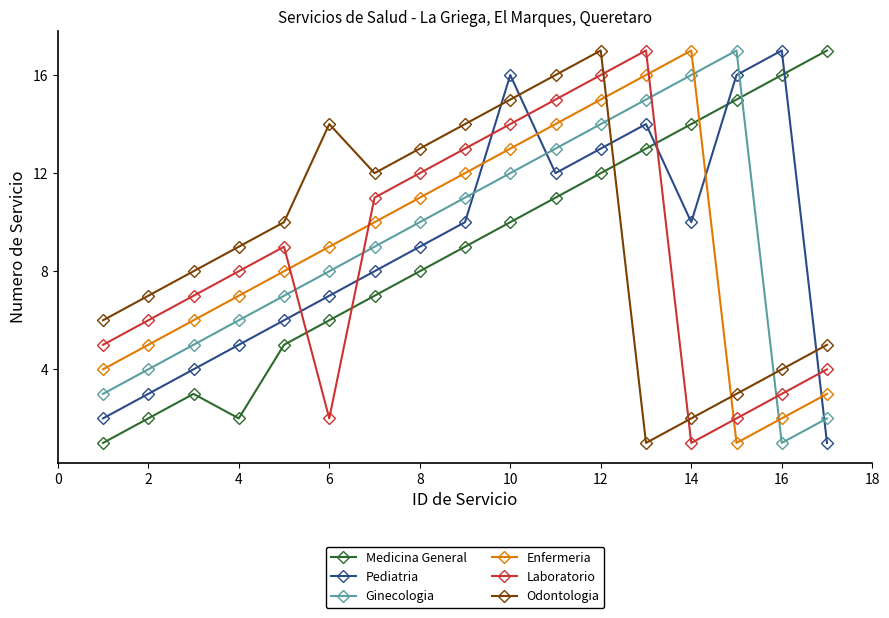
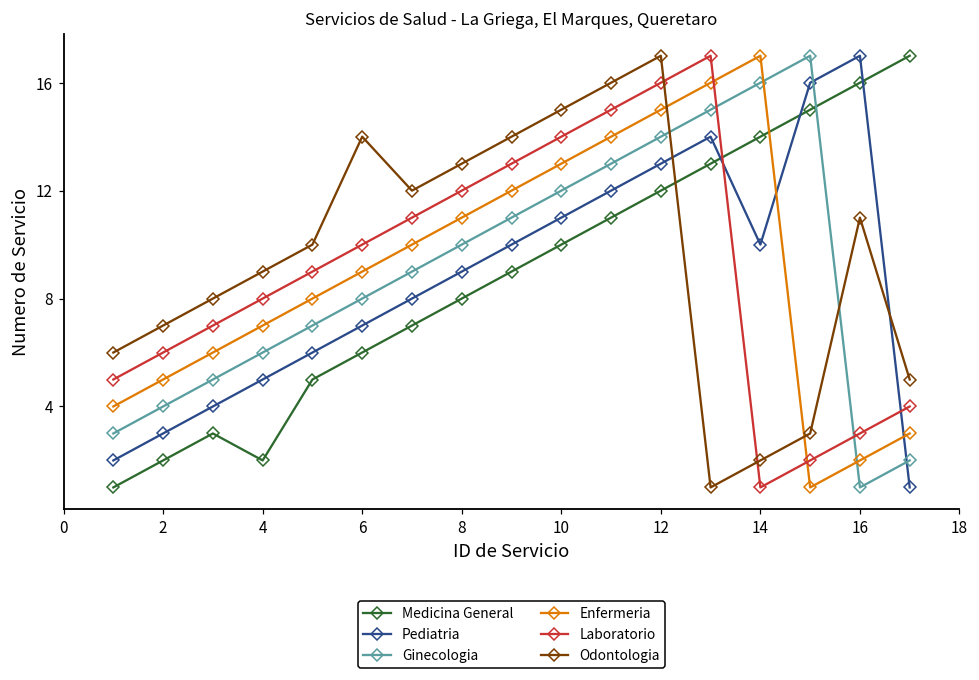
Laboratorio, 6: 2 -> 10
Pediatria, 10: 16 -> 11
Odontologia, 16: 4 -> 11
